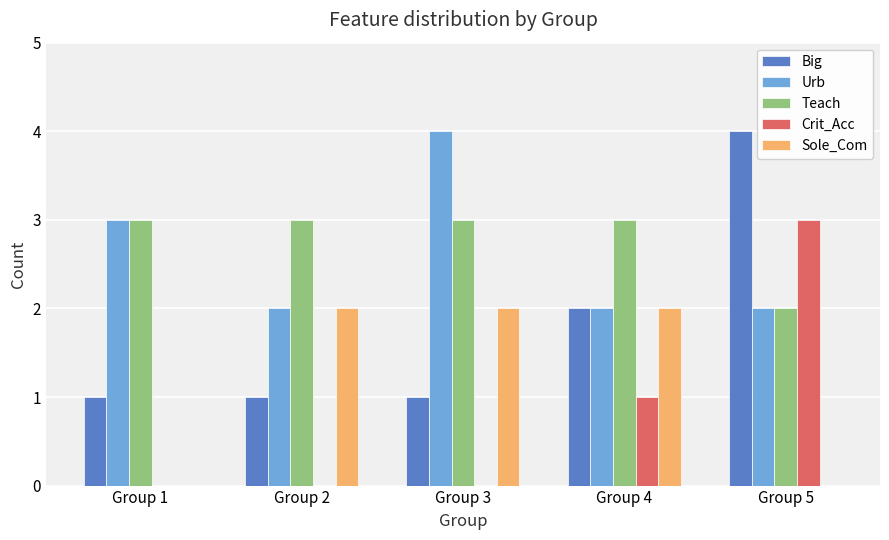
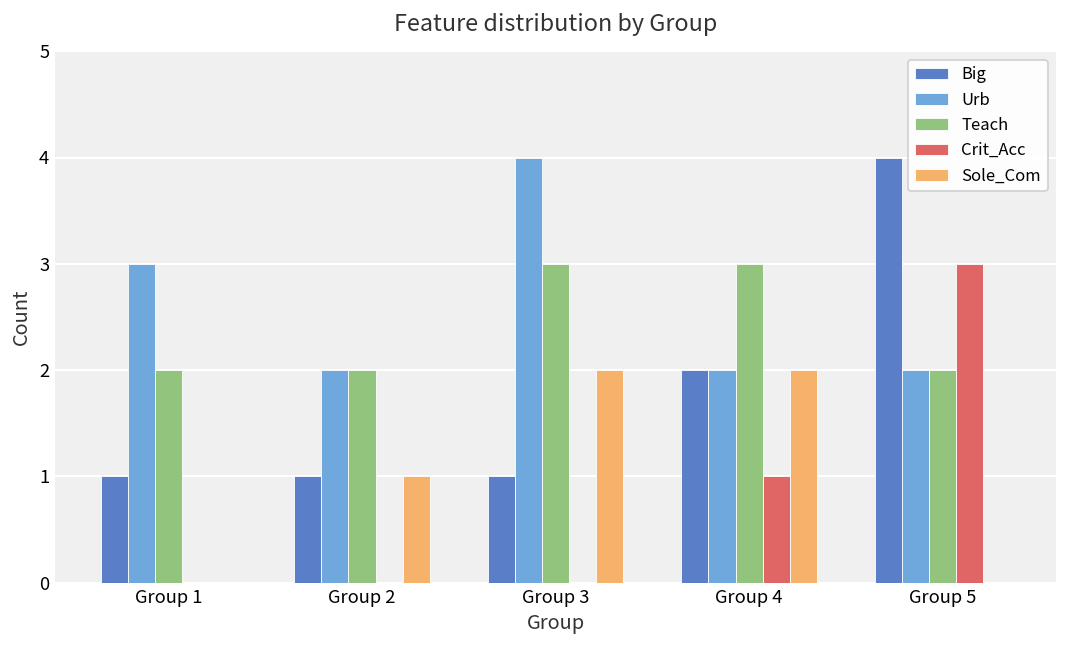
Teach, Group 1: 3 -> 2
Teach, Group 2: 3 -> 2
Sole_Com, Group 2: 2 -> 1
